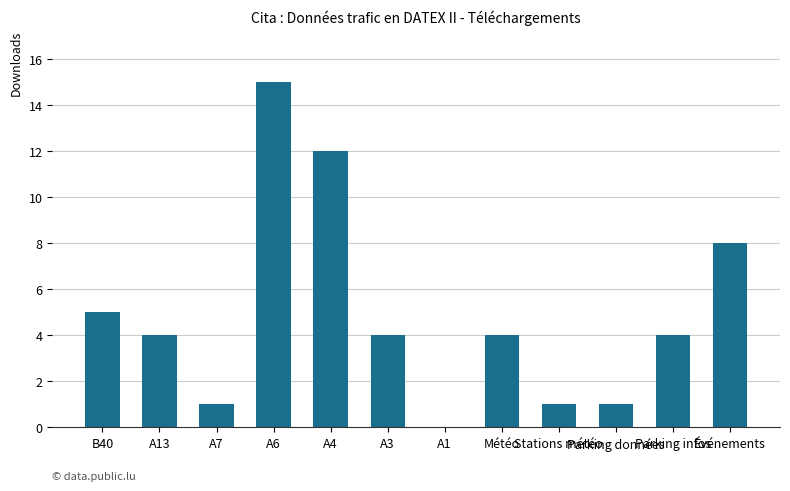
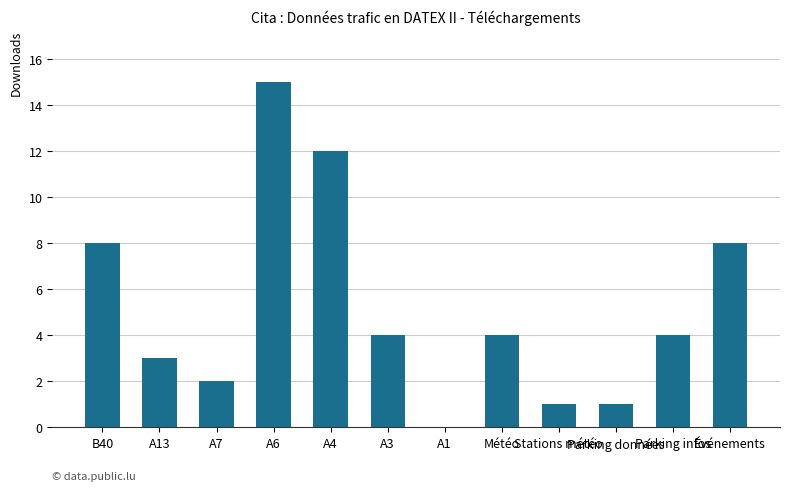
B40: 5 -> 8
A13: 4 -> 3
A7: 1 -> 2
